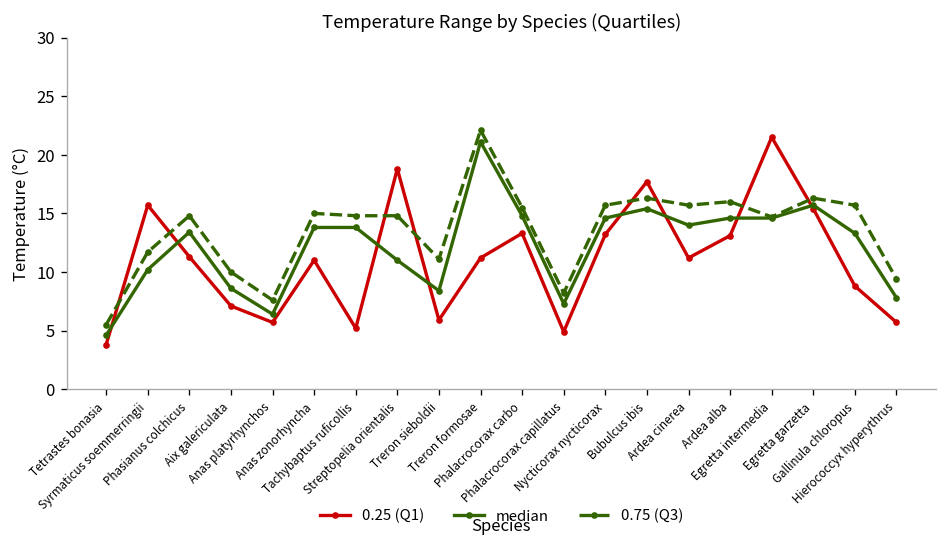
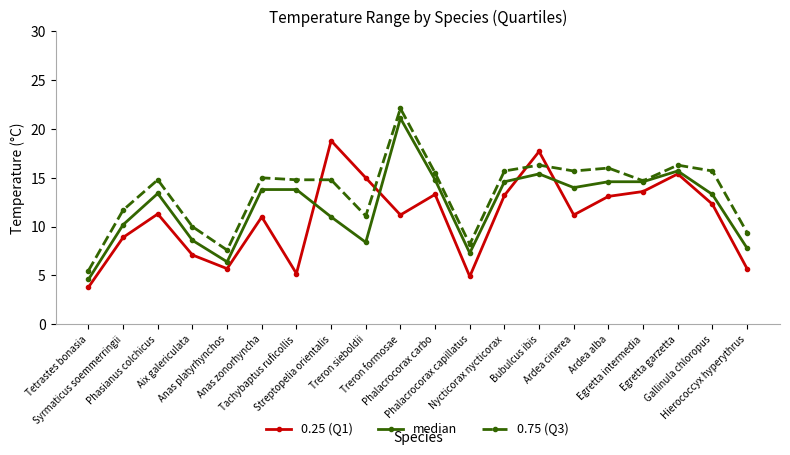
0.25 (Q1), Syrmaticus soemmerringii: 16 -> 9
0.25 (Q1), Treron sieboldii: 6 -> 15
0.25 (Q1), Egretta intermedia: 22 -> 14
0.25 (Q1), Gallinula chloropus: 9 -> 12
